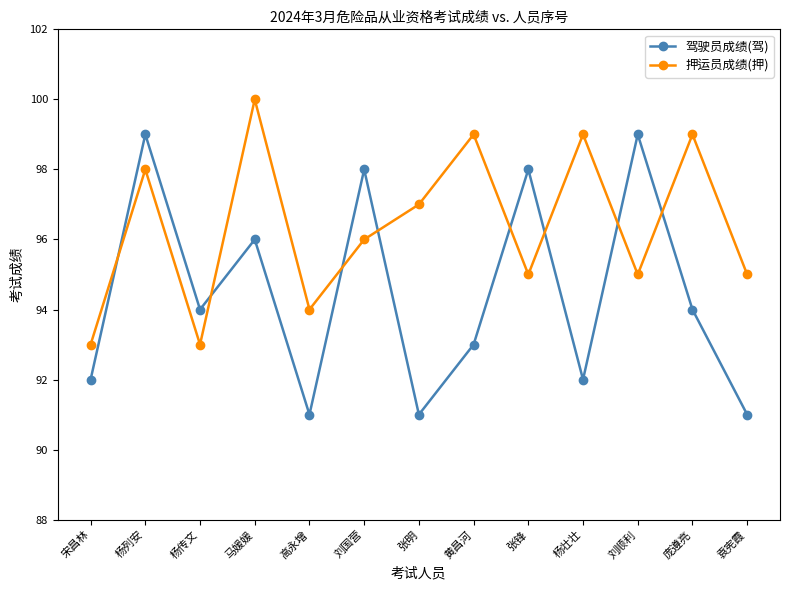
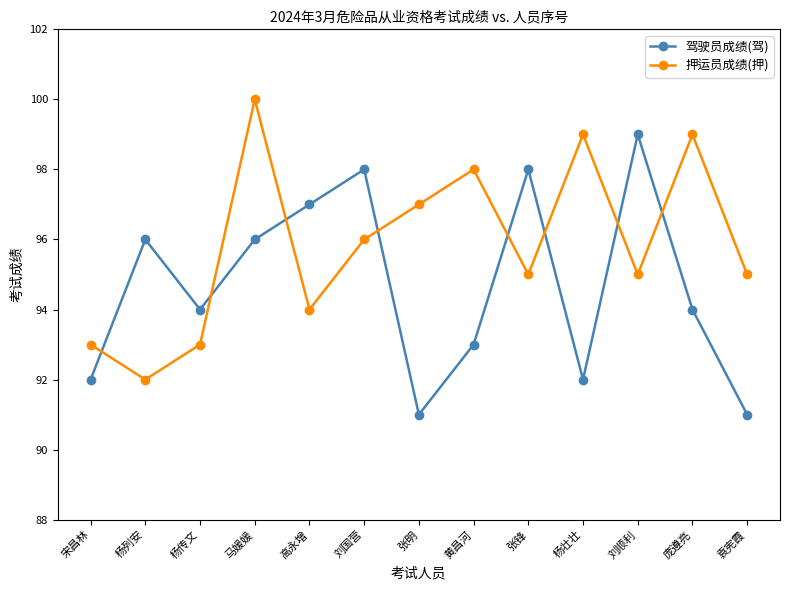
驾驶员成绩(驾), 杨列安: 99 -> 96
押运员成绩(押), 杨列安: 98 -> 92
驾驶员成绩(驾), 高永增: 91 -> 97
押运员成绩(押), 黄昌河: 99 -> 98
